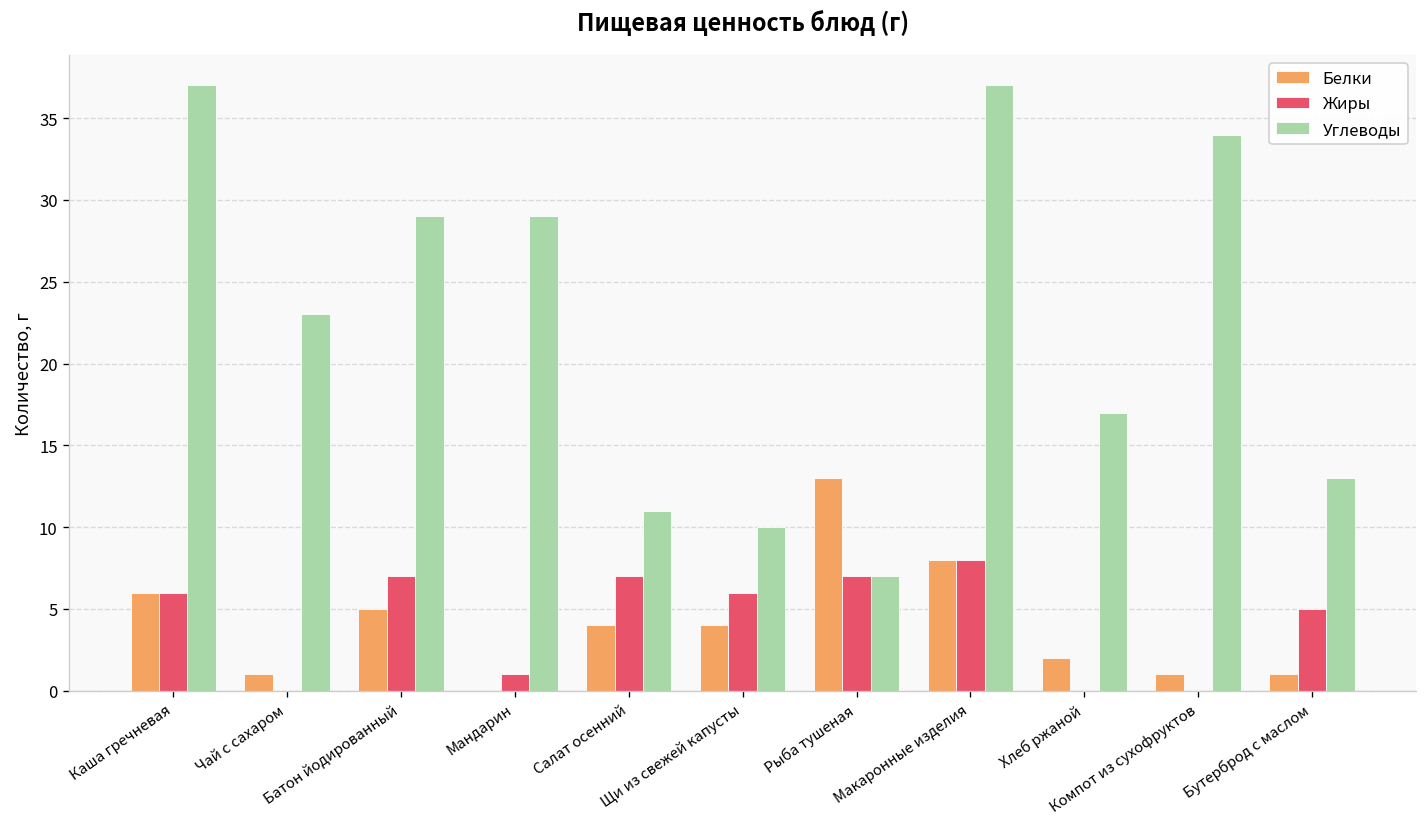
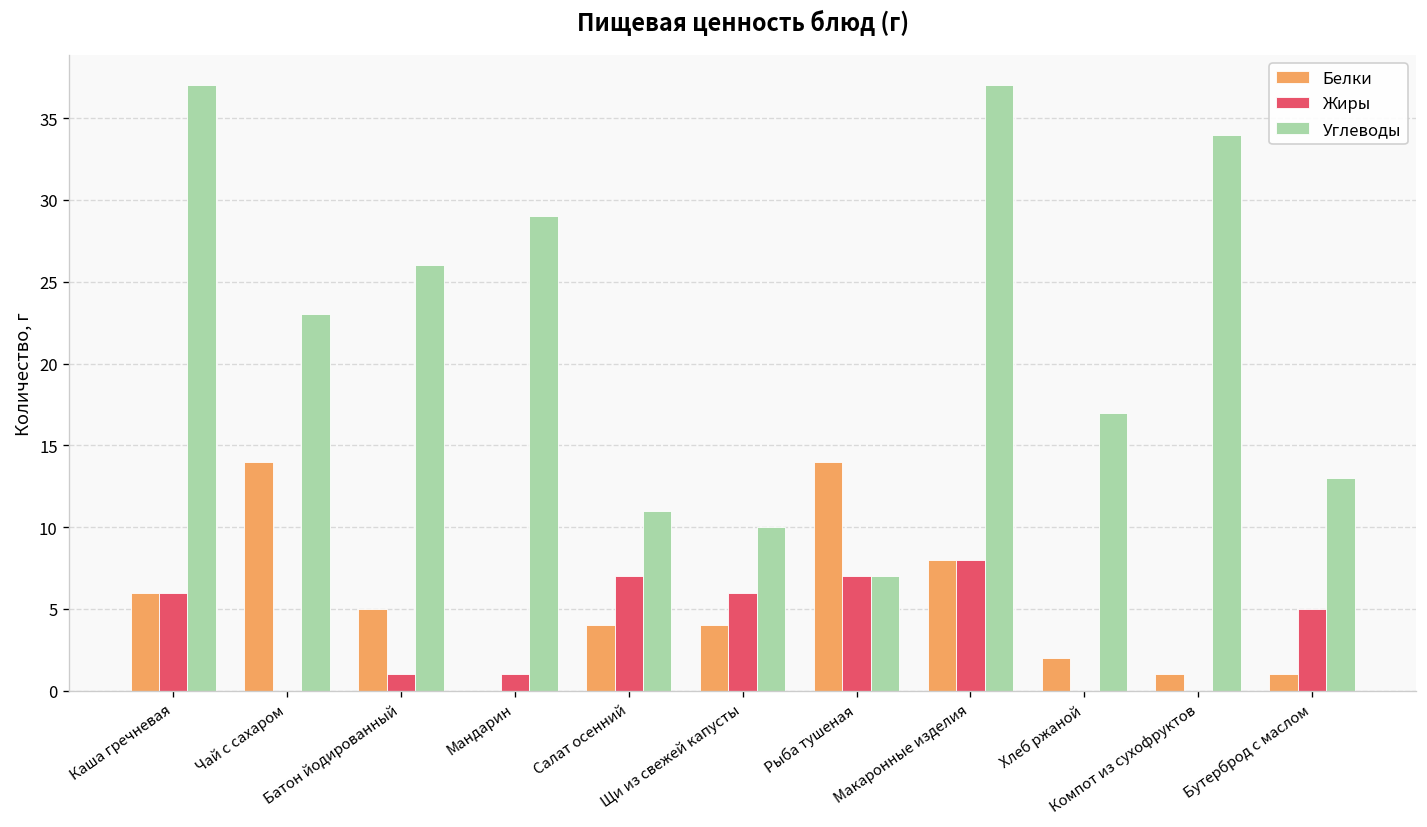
Белки, Чай с сахаром: 1 -> 14
Жиры, Батон йодированный: 7 -> 1
Углеводы, Батон йодированный: 29 -> 26
Белки, Рыба тушеная: 13 -> 14
